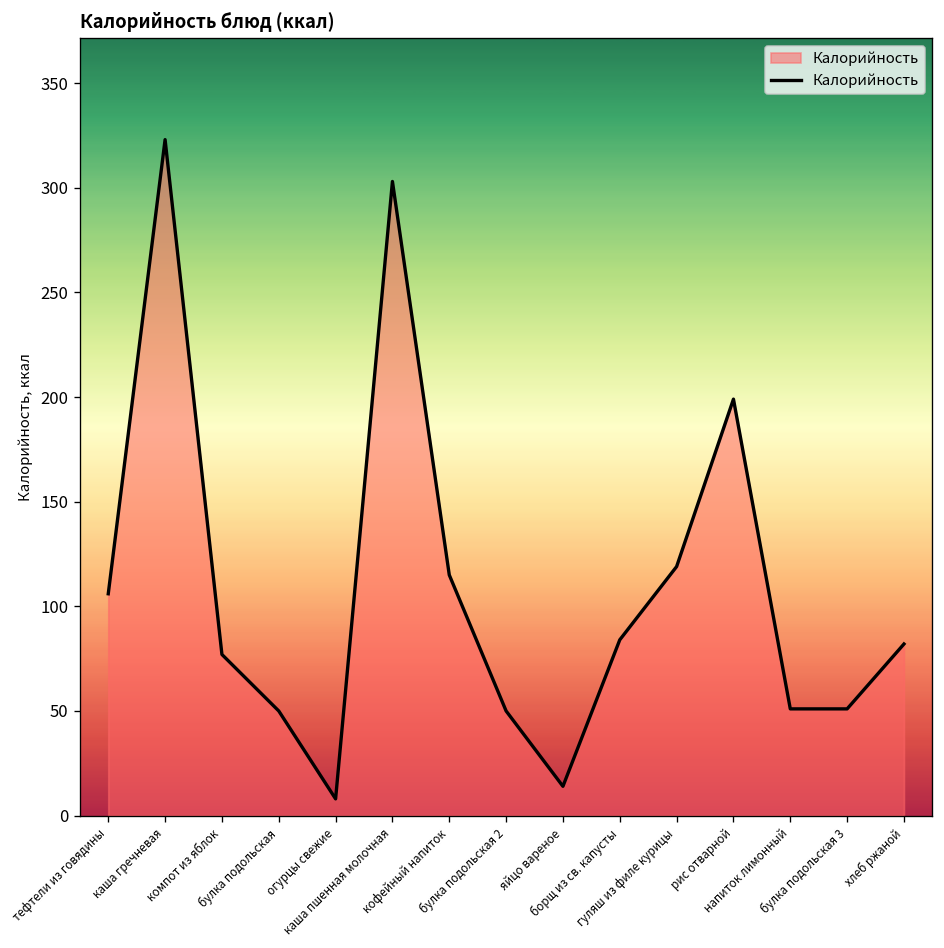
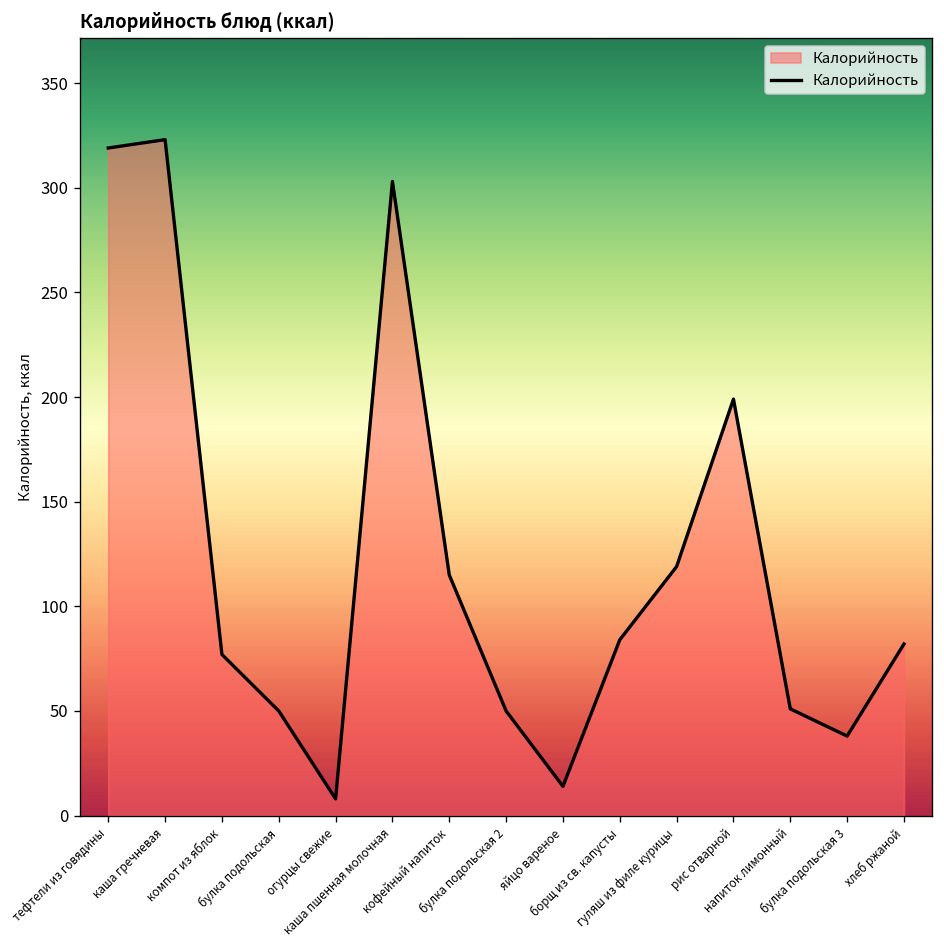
тефтели из говядины: 106 -> 319
булка подольская 3: 51 -> 38
